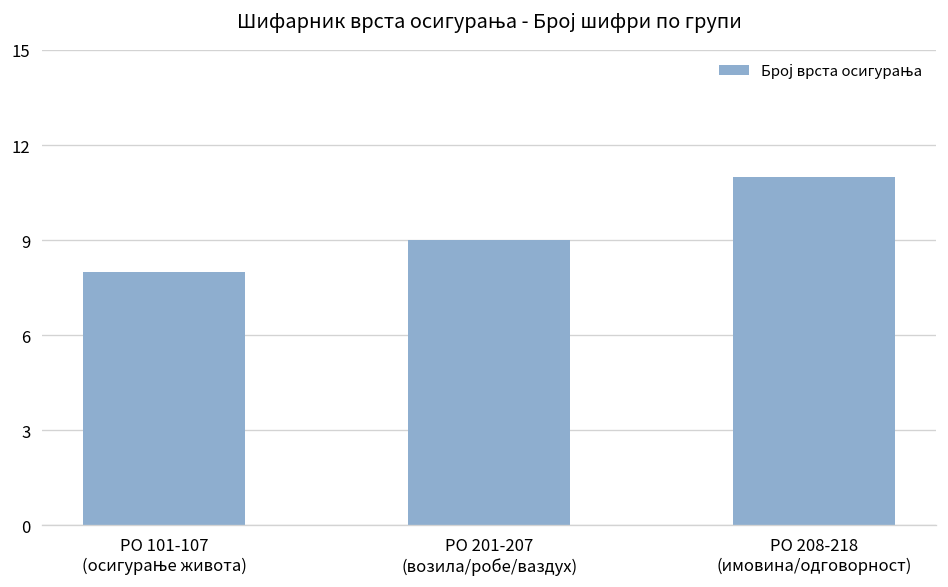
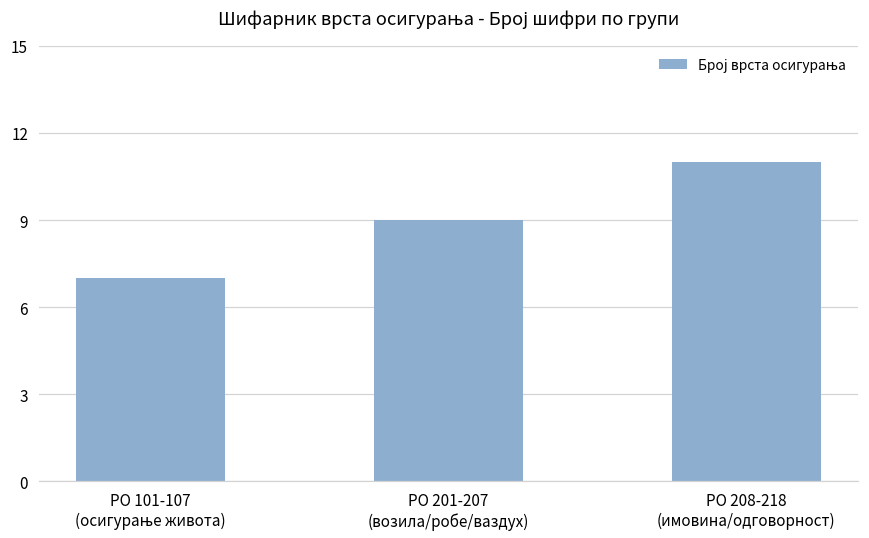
PO 101-107 (осигурање живота): 8 -> 7
